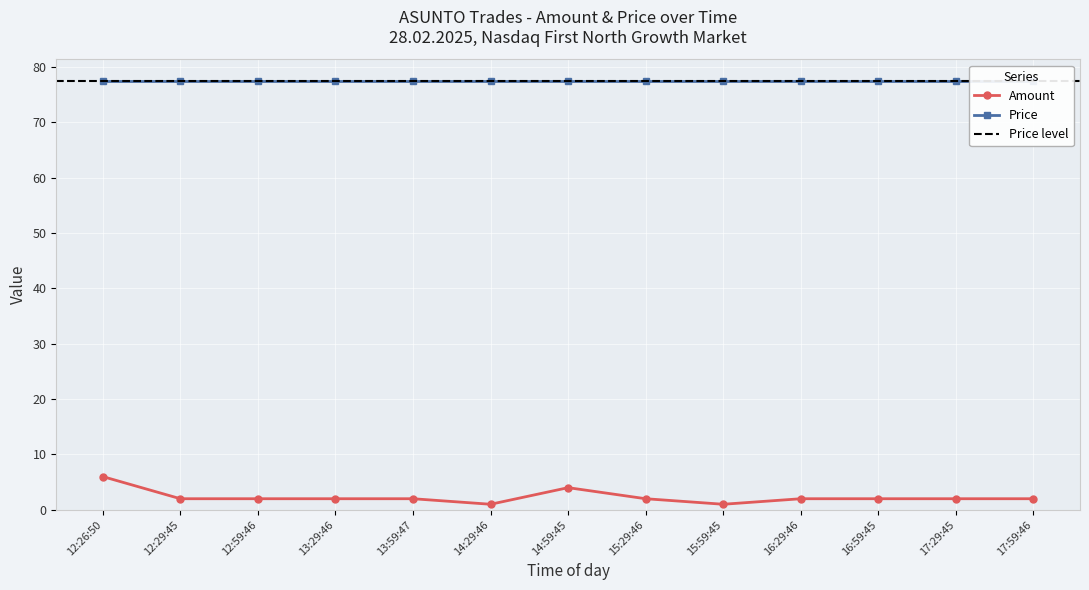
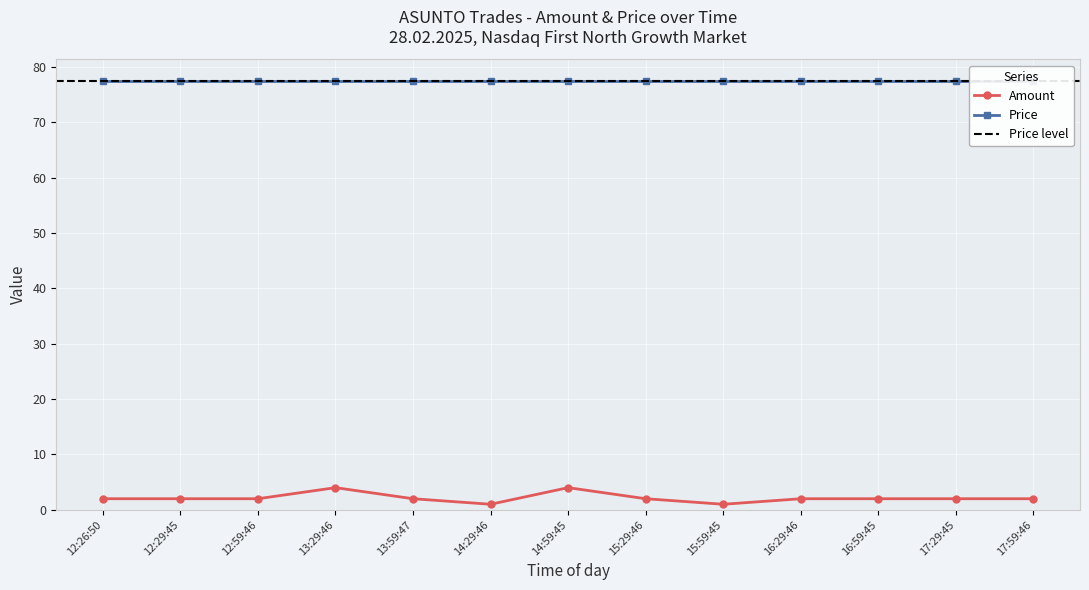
Amount, 12:26:50: 6 -> 2
Amount, 13:29:46: 2 -> 4
